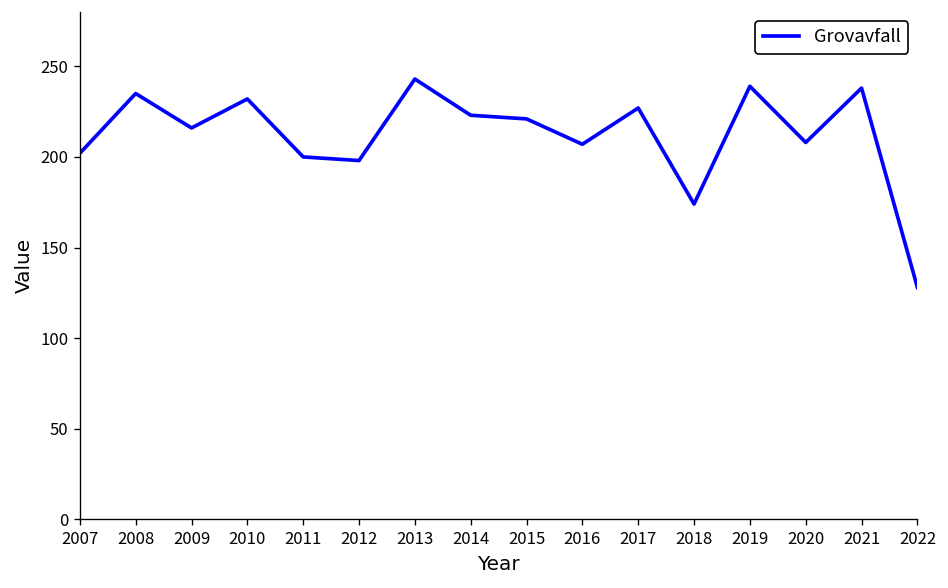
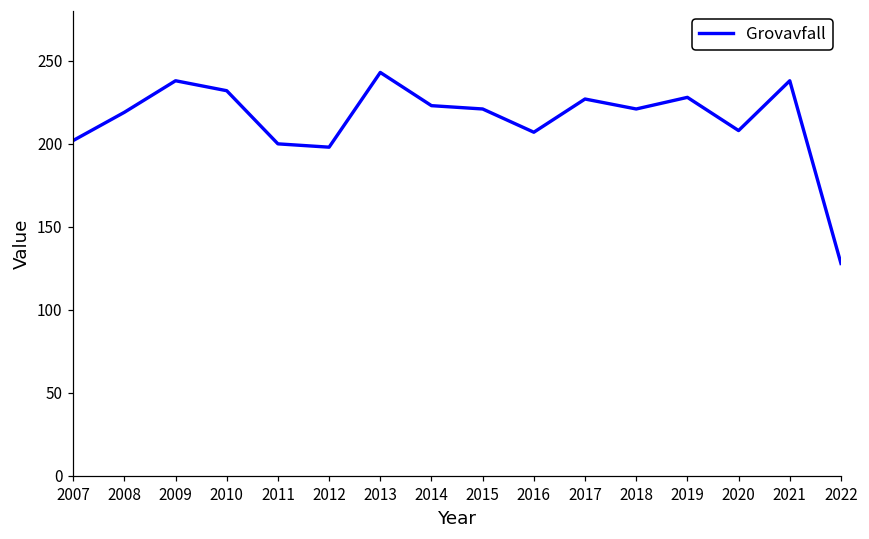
2008: 235 -> 219
2009: 216 -> 238
2018: 174 -> 221
2019: 239 -> 228
